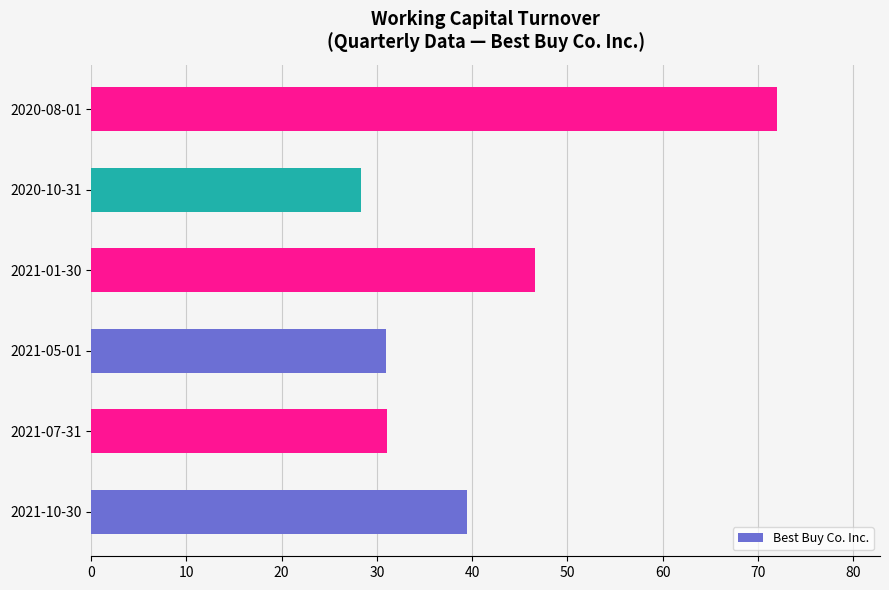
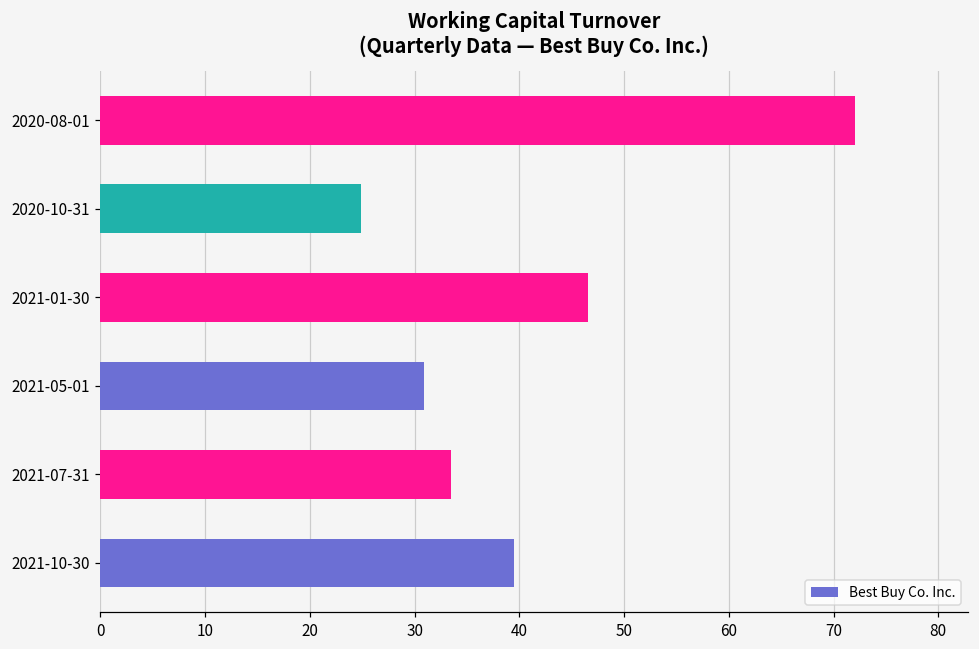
2020-10-31: 28 -> 25
2021-07-31: 31 -> 33
